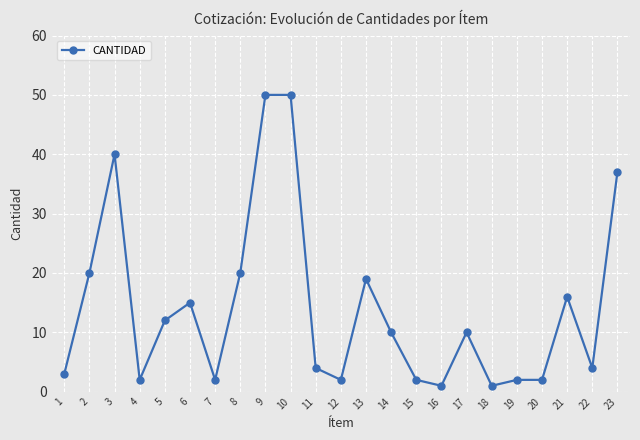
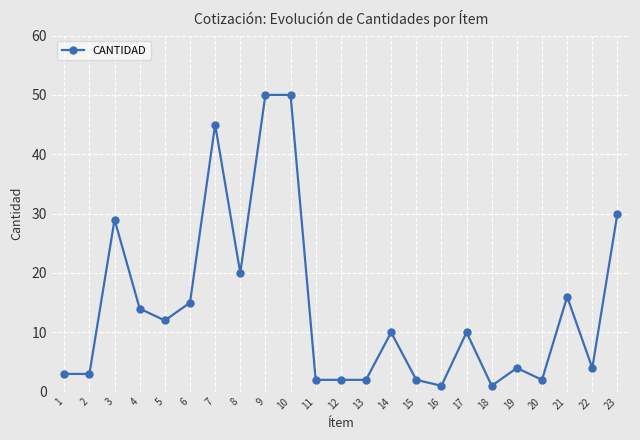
2: 20 -> 3
3: 40 -> 29
4: 2 -> 14
7: 2 -> 45
11: 4 -> 2
13: 19 -> 2
19: 2 -> 4
23: 37 -> 30
